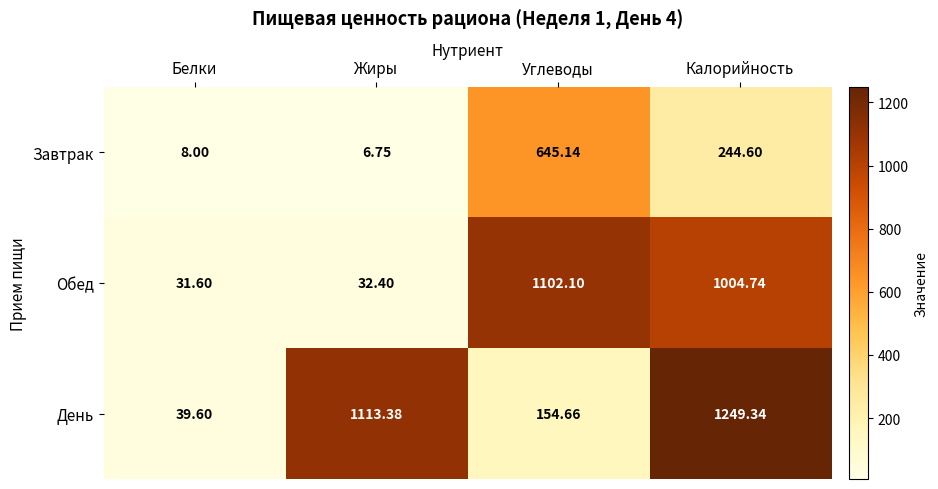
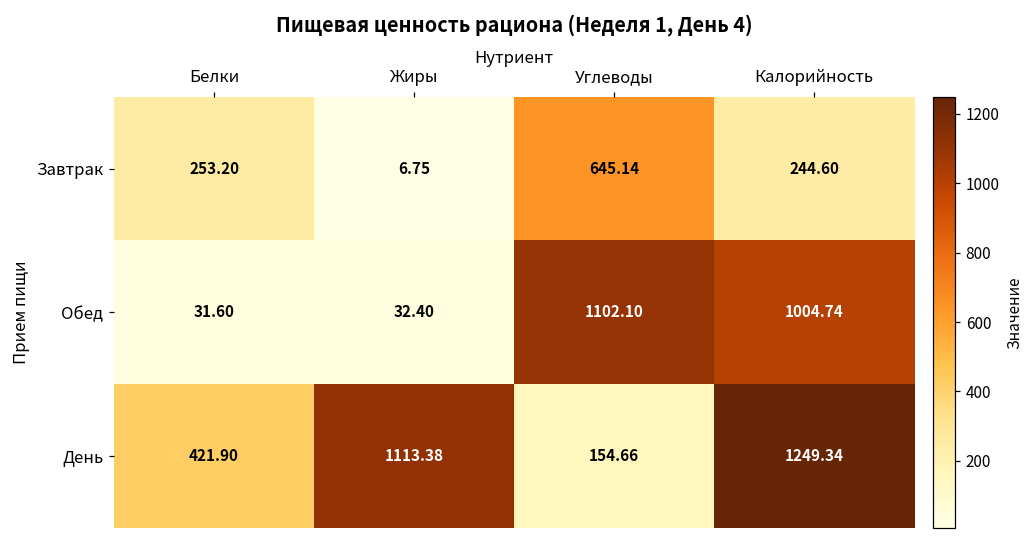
Завтрак, Белки: 8.00 -> 253.20
День, Белки: 39.60 -> 421.90
